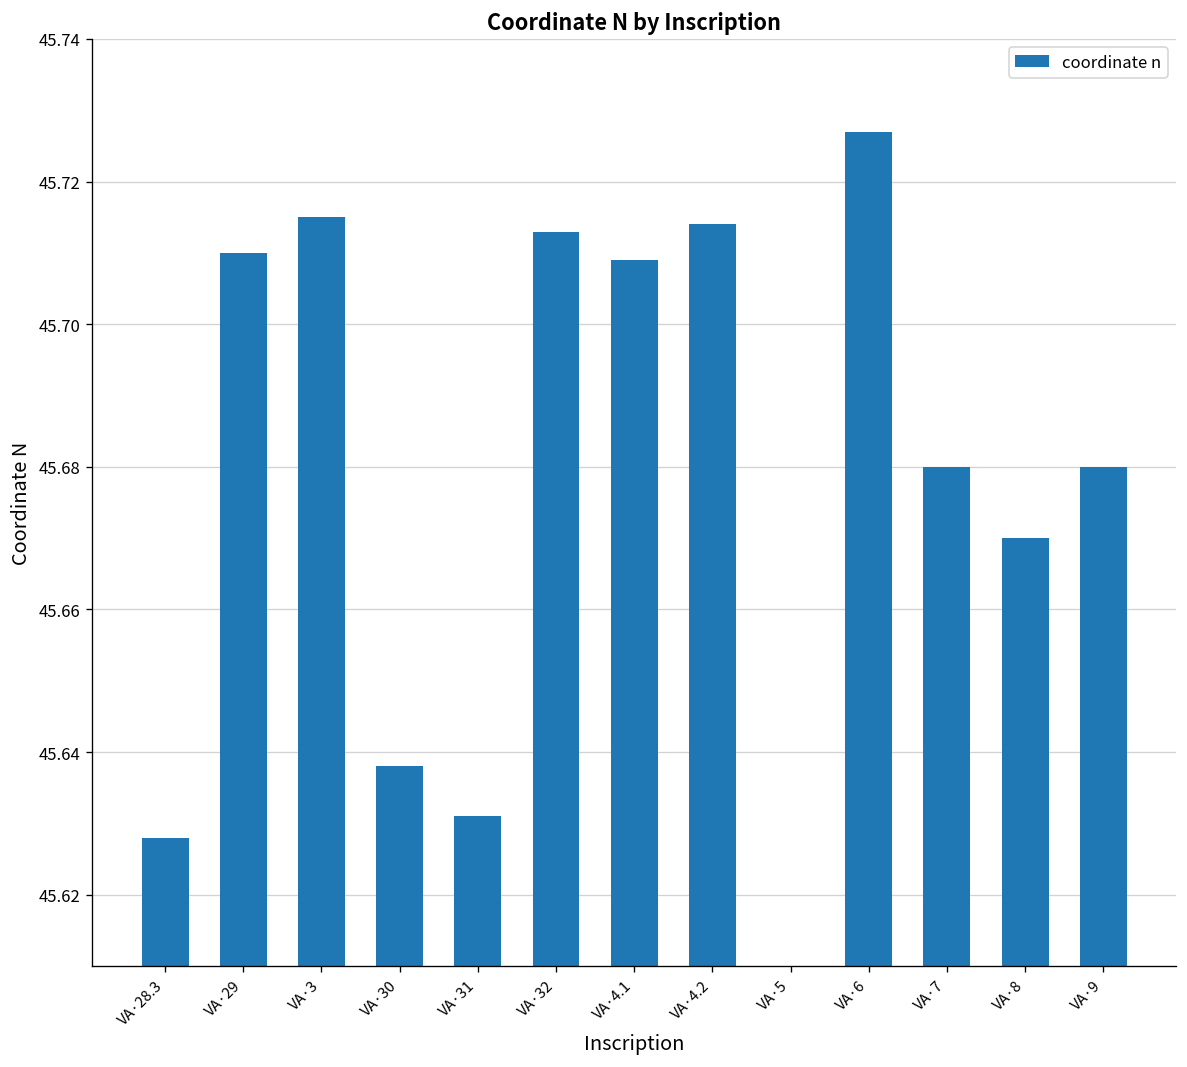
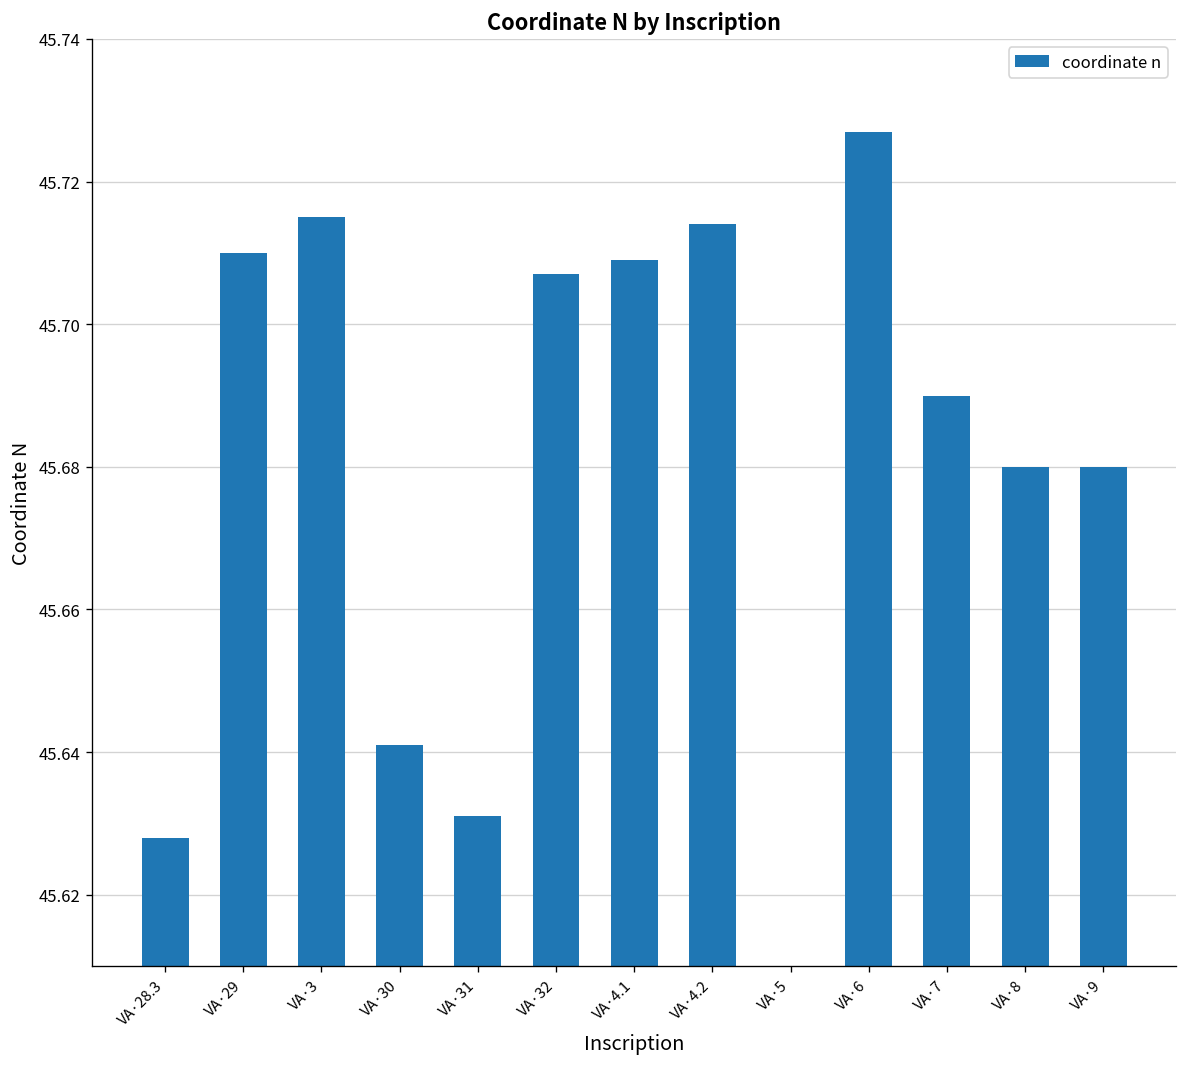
VA·30: 45.638 -> 45.641
VA·32: 45.713 -> 45.707
VA·7: 45.68 -> 45.69
VA·8: 45.67 -> 45.68
